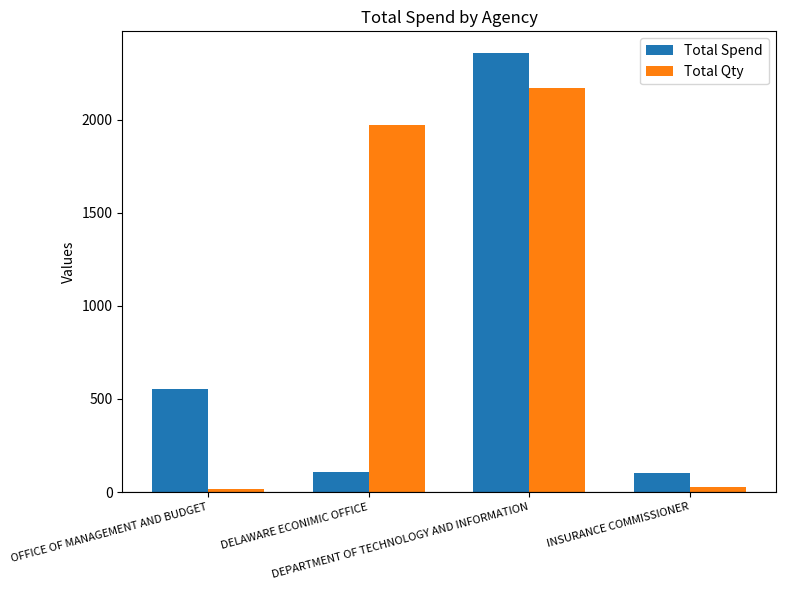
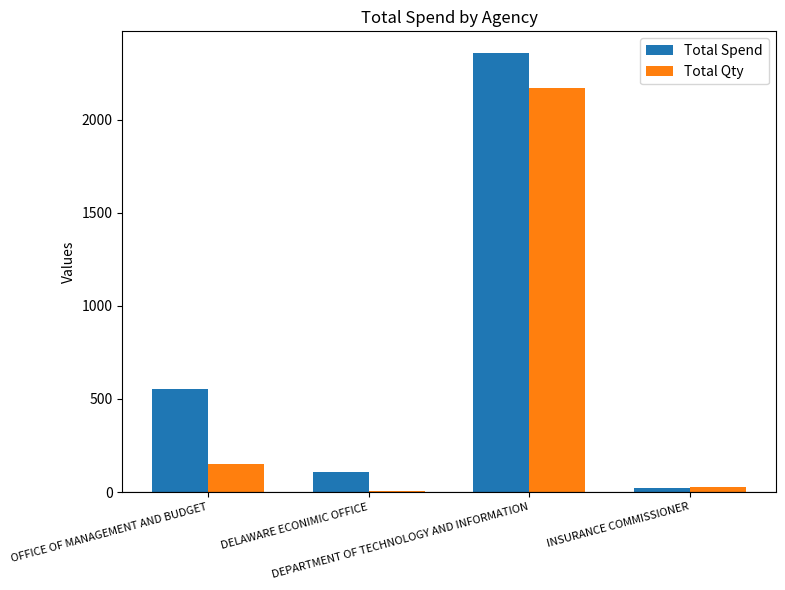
Total Qty, OFFICE OF MANAGEMENT AND BUDGET: 20 -> 150
Total Qty, DELAWARE ECONIMIC OFFICE: 1970 -> 10
Total Spend, INSURANCE COMMISSIONER: 100 -> 20
